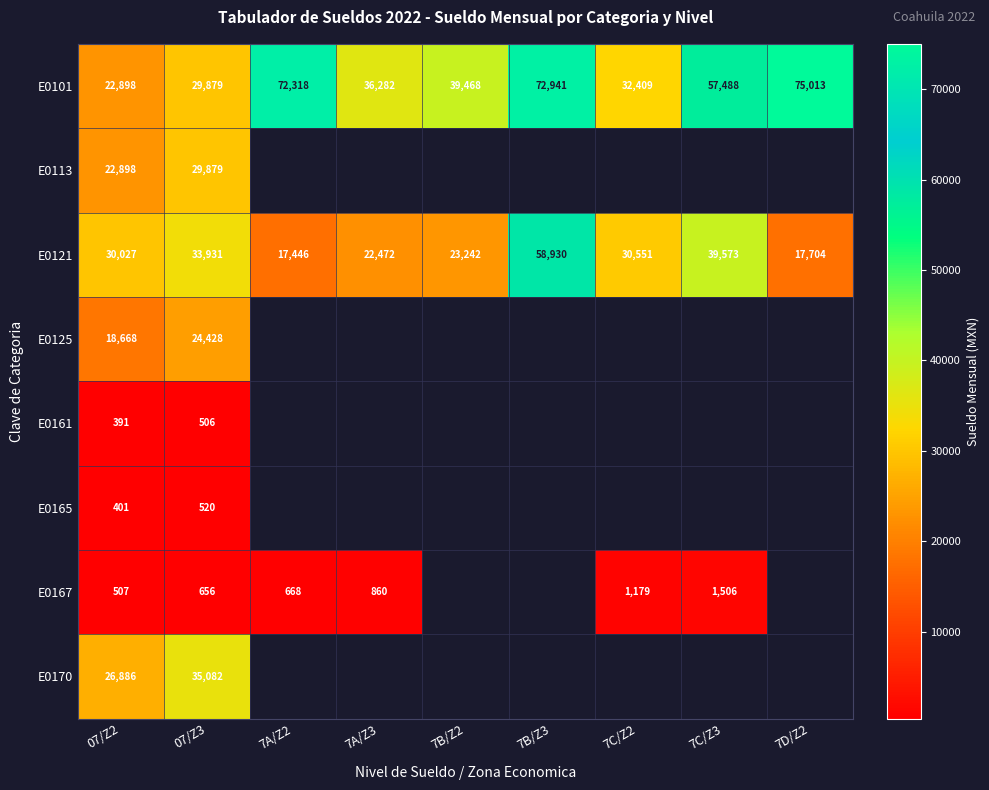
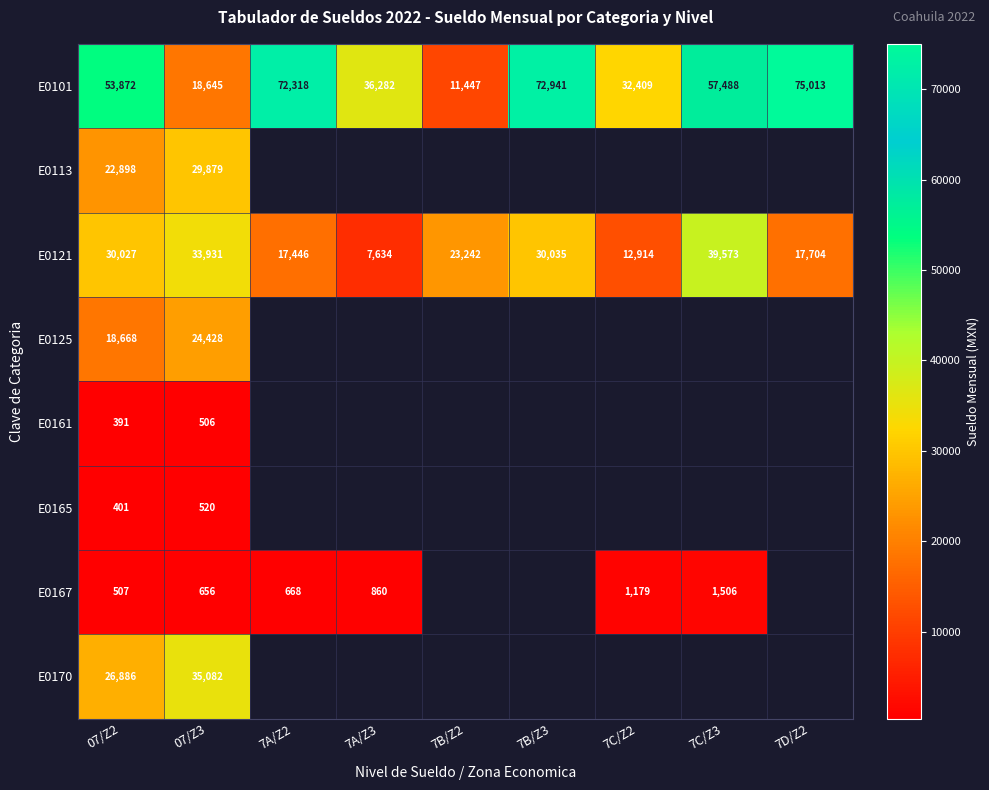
E0101, 07/Z2: 22,898 -> 53,872
E0101, 07/Z3: 29,879 -> 18,645
E0101, 7B/Z2: 39,468 -> 11,447
E0121, 7A/Z3: 22,472 -> 7,634
E0121, 7B/Z3: 58,930 -> 30,035
E0121, 7C/Z2: 30,551 -> 12,914
